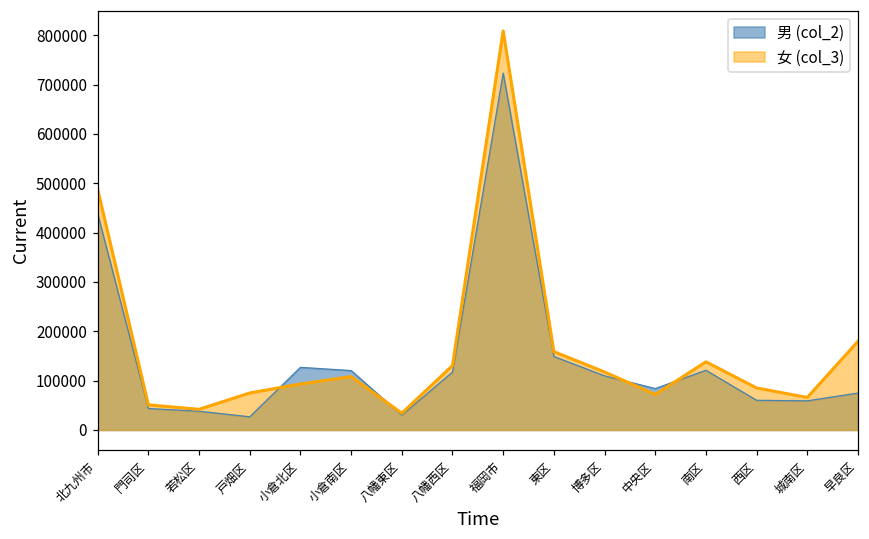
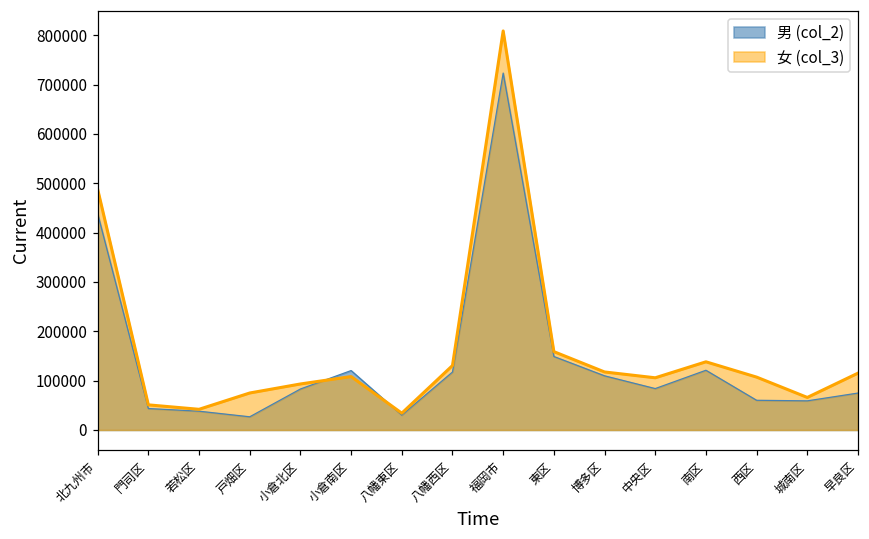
男 (col_2), 小倉北区: 130000 -> 80000
女 (col_3), 中央区: 70000 -> 110000
女 (col_3), 西区: 90000 -> 110000
女 (col_3), 早良区: 180000 -> 120000
